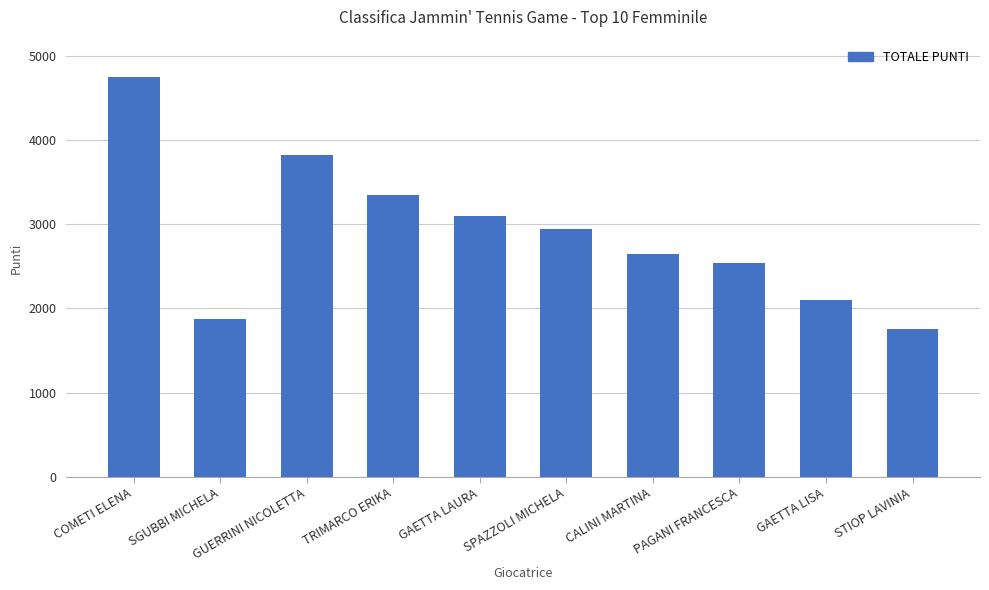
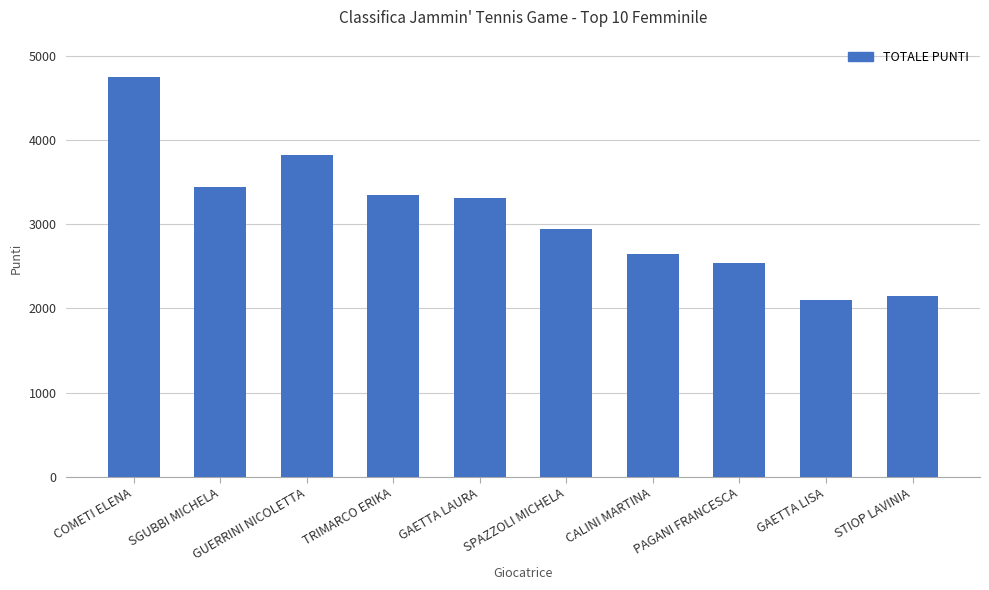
SGUBBI MICHELA: 1900 -> 3500
GAETTA LAURA: 3100 -> 3300
STIOP LAVINIA: 1800 -> 2200
